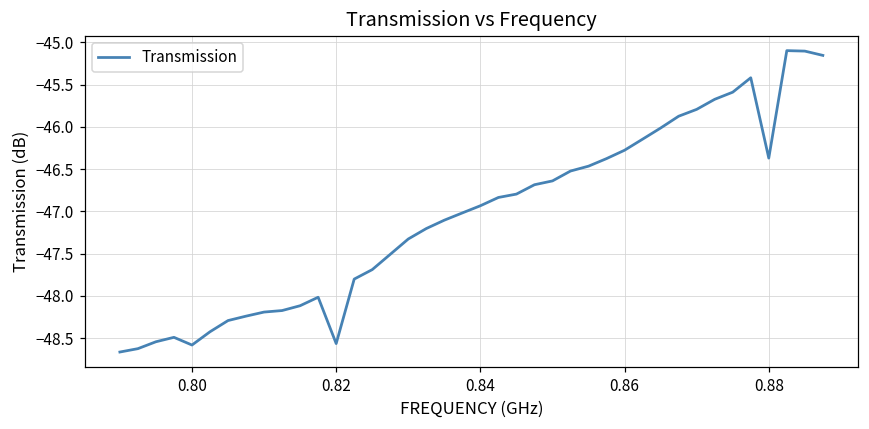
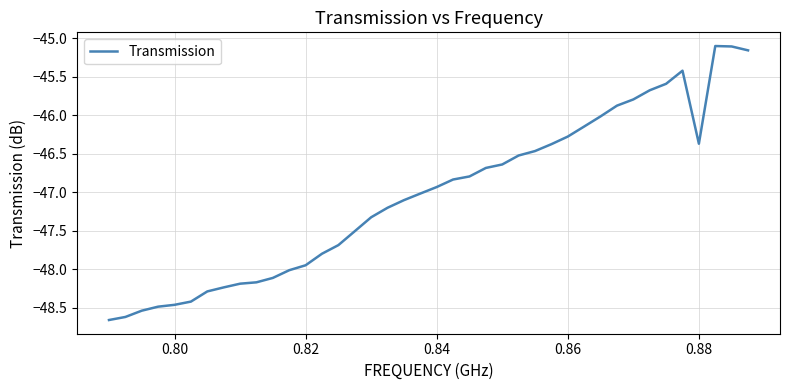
0.80: -48.6 -> -48.5
0.82: -48.6 -> -48.0
